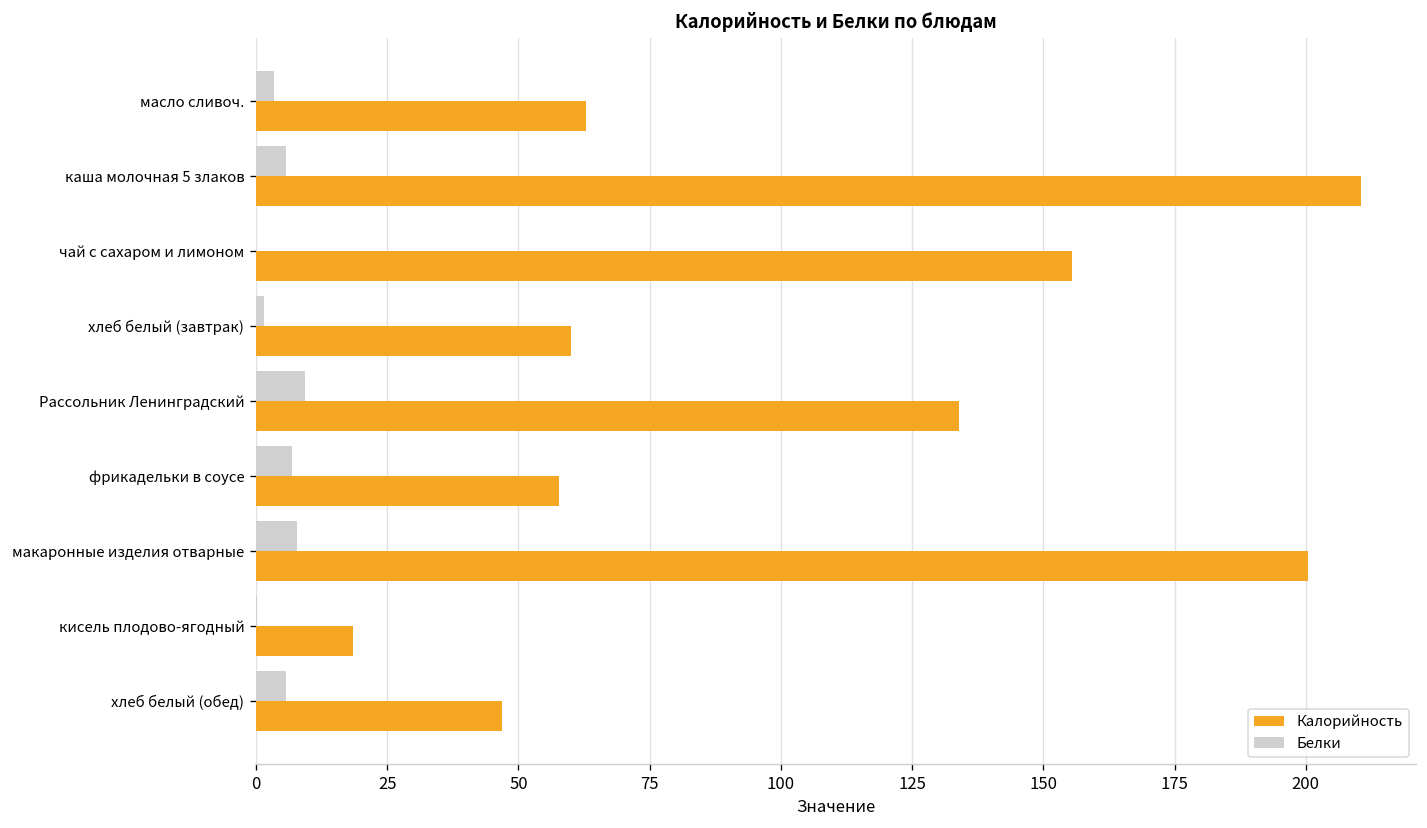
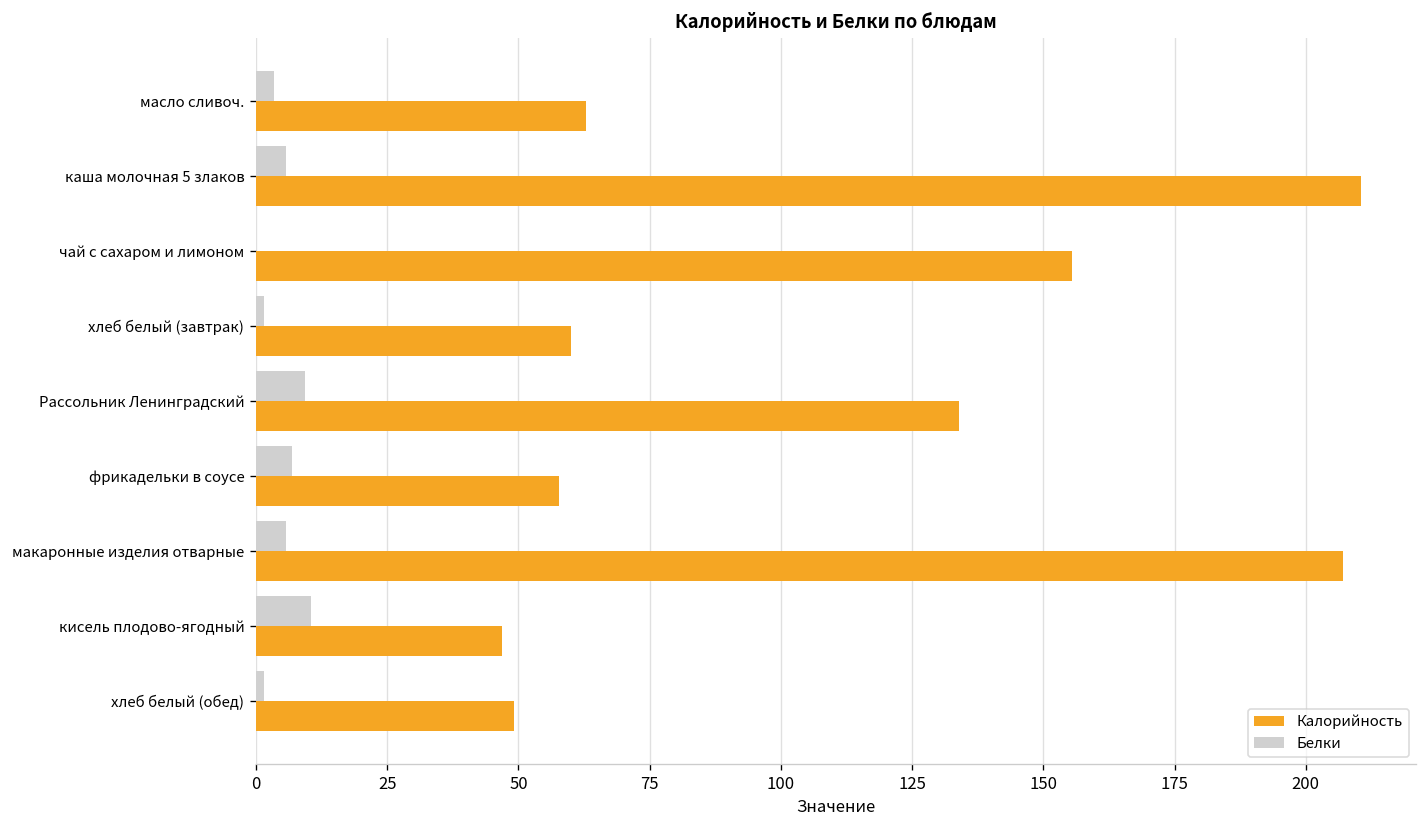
Белки, макаронные изделия отварные: 8 -> 6
Калорийность, макаронные изделия отварные: 201 -> 207
Белки, кисель плодово-ягодный: 0 -> 11
Калорийность, кисель плодово-ягодный: 18 -> 47
Белки, хлеб белый (обед): 6 -> 2
Калорийность, хлеб белый (обед): 47 -> 49
